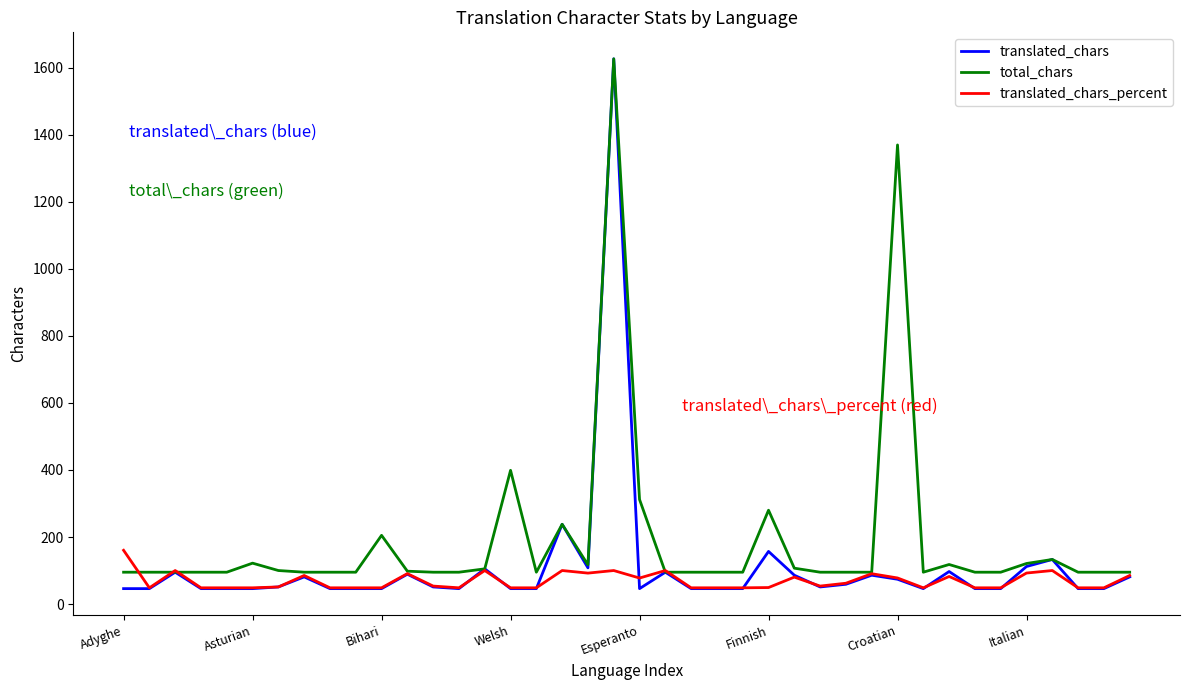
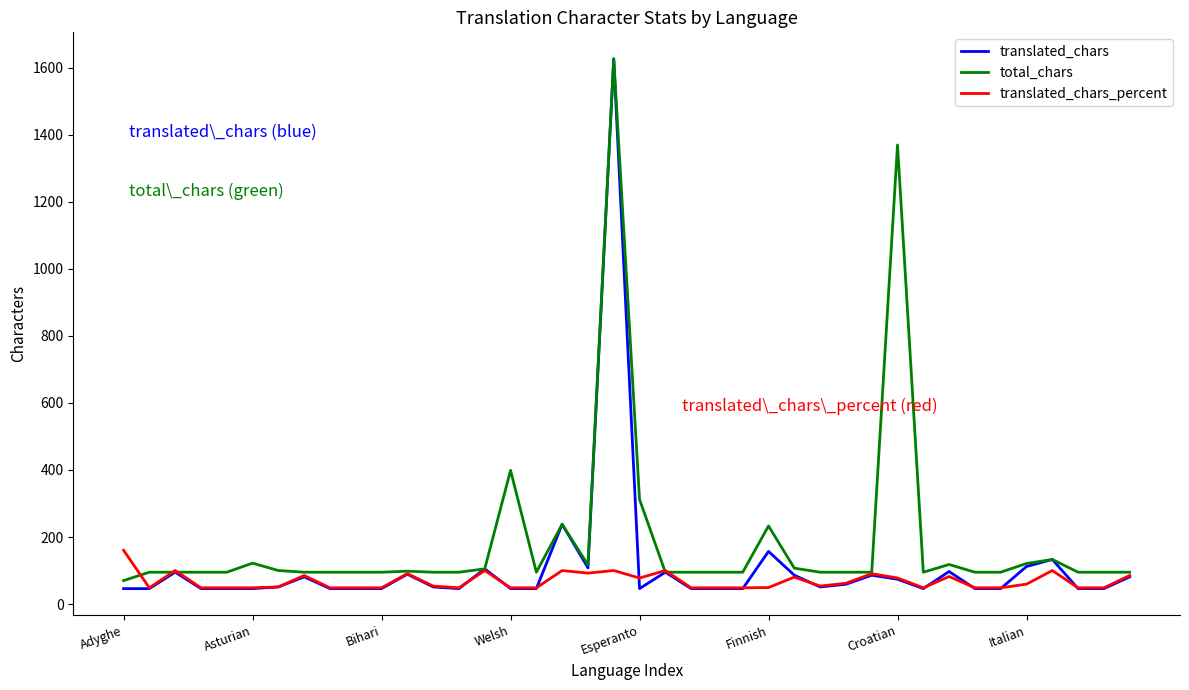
total_chars, Adyghe: 100 -> 70
total_chars, Bihari: 210 -> 100
total_chars, Finnish: 280 -> 230
translated_chars_percent, Italian: 90 -> 60
